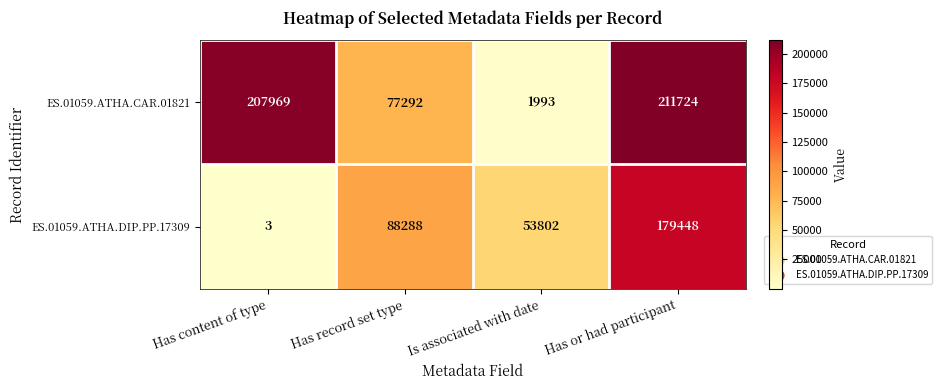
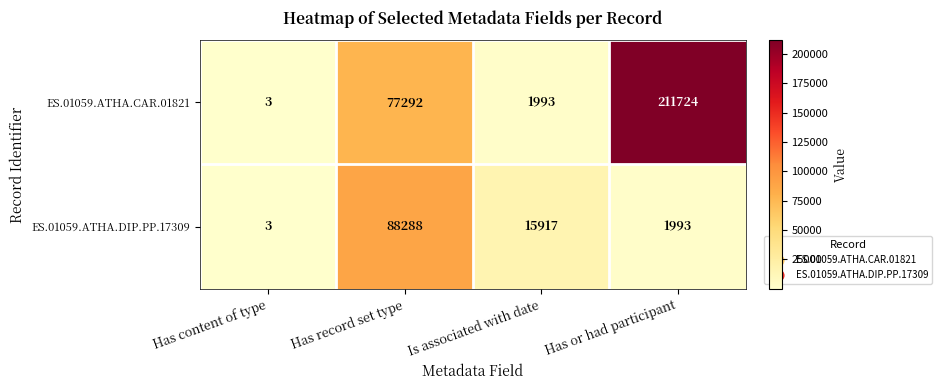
ES.01059.ATHA.CAR.01821, Has content of type: 207969 -> 3
ES.01059.ATHA.DIP.PP.17309, Is associated with date: 53802 -> 15917
ES.01059.ATHA.DIP.PP.17309, Has or had participant: 179448 -> 1993
